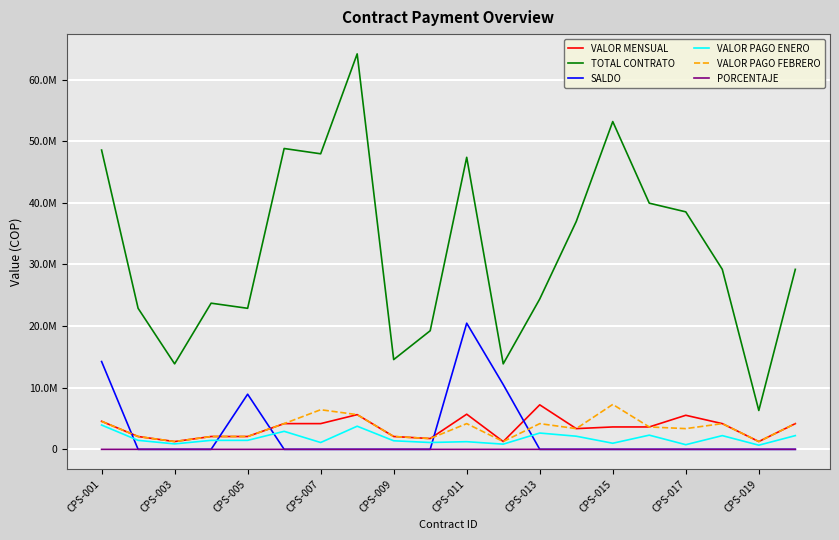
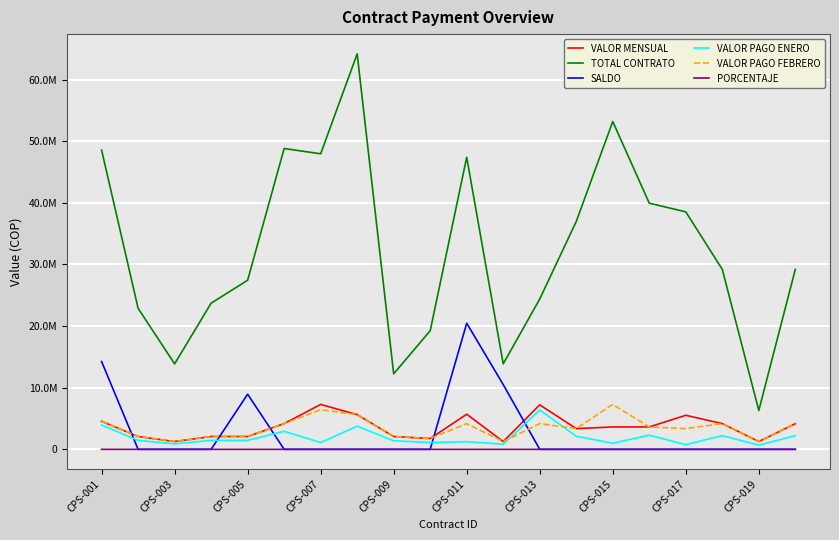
TOTAL CONTRATO, CPS-005: 23000000 -> 27000000
VALOR MENSUAL, CPS-007: 4000000 -> 7000000
TOTAL CONTRATO, CPS-009: 15000000 -> 12000000
VALOR PAGO ENERO, CPS-013: 3000000 -> 6000000
